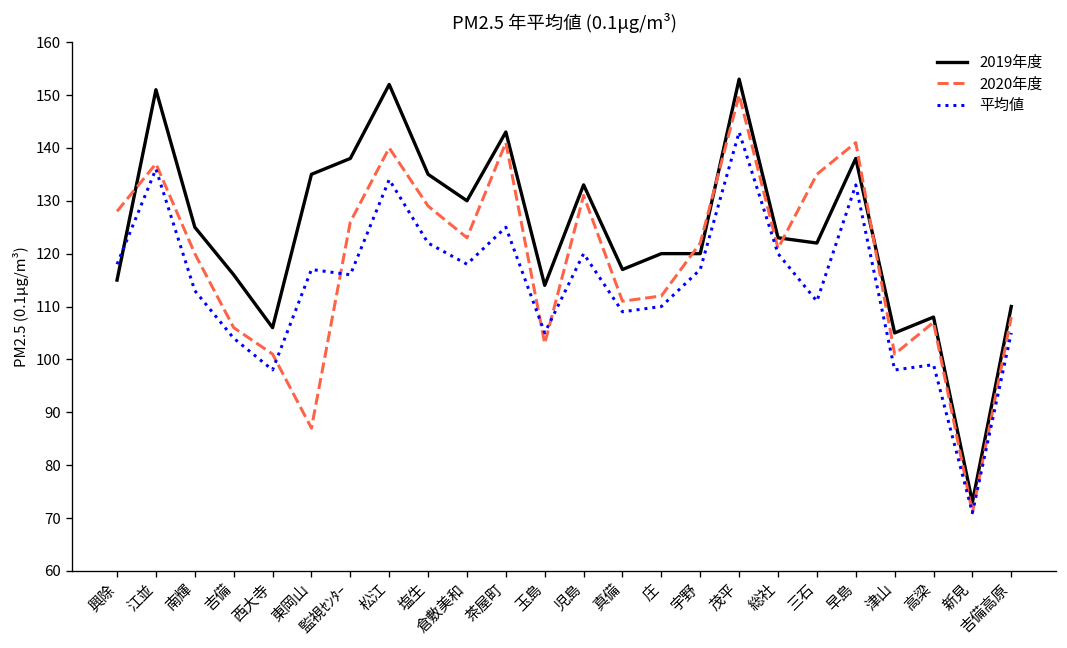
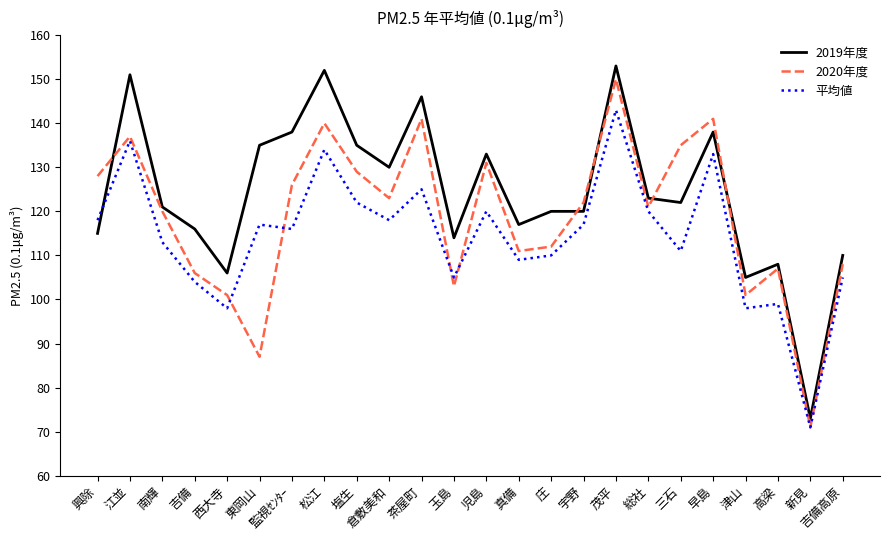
2019年度, 南輝: 125 -> 121
2019年度, 茶屋町: 143 -> 146
